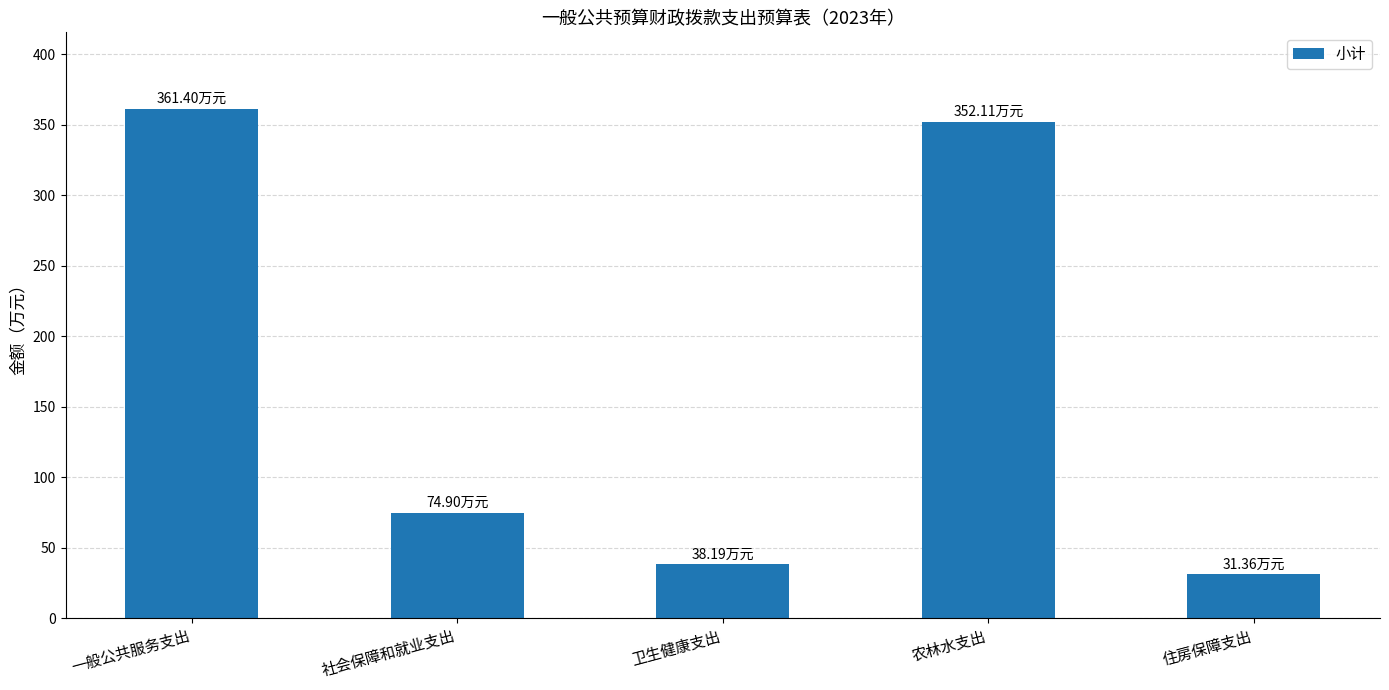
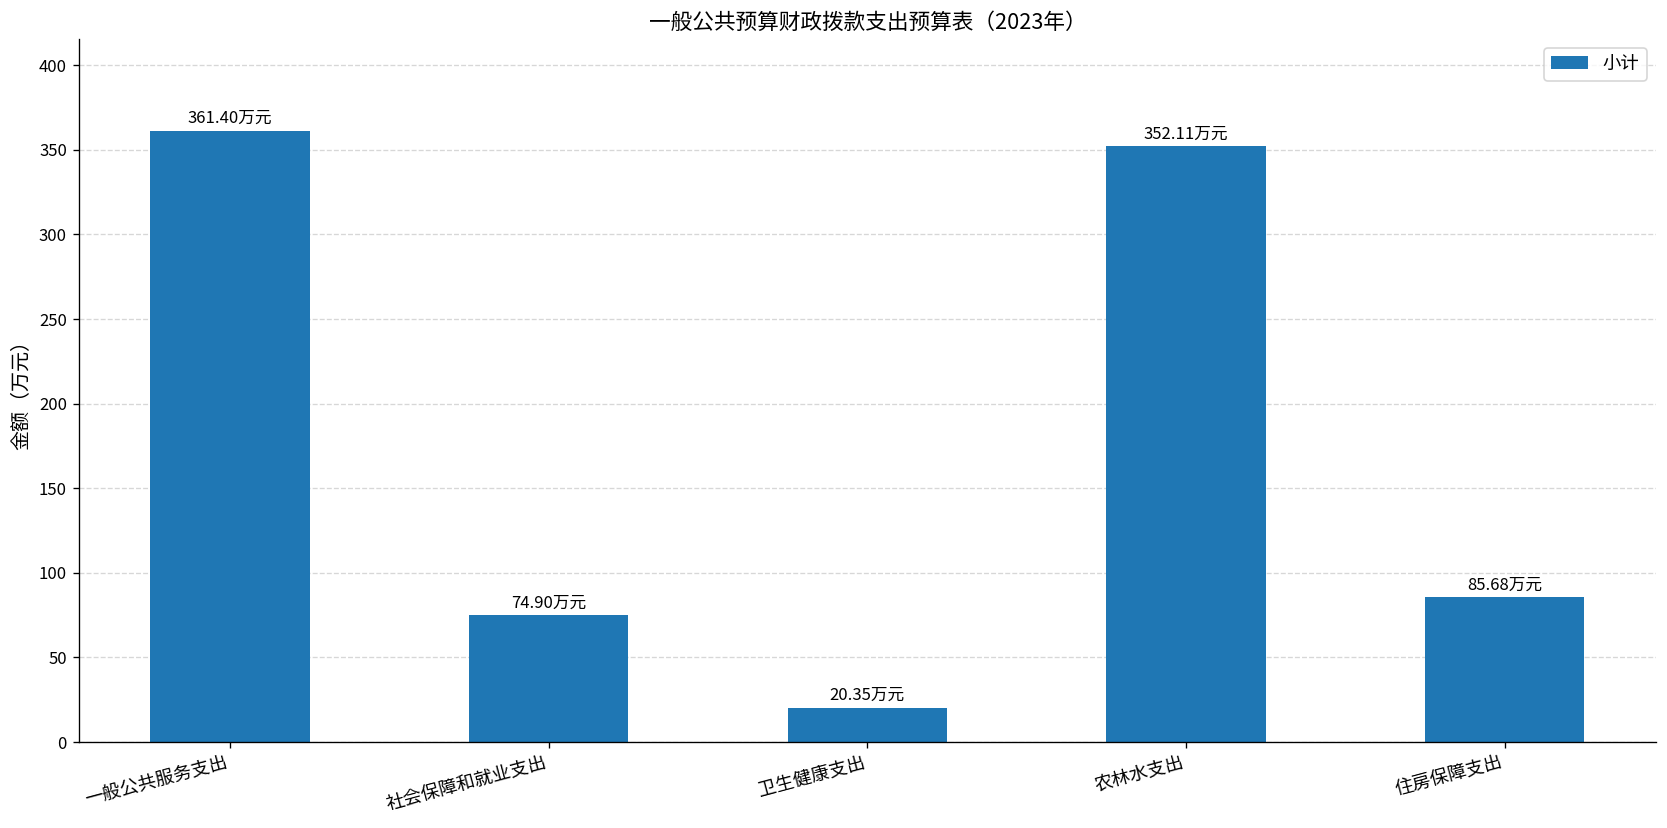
卫生健康支出: 38.19 -> 20.35
住房保障支出: 31.36 -> 85.68
